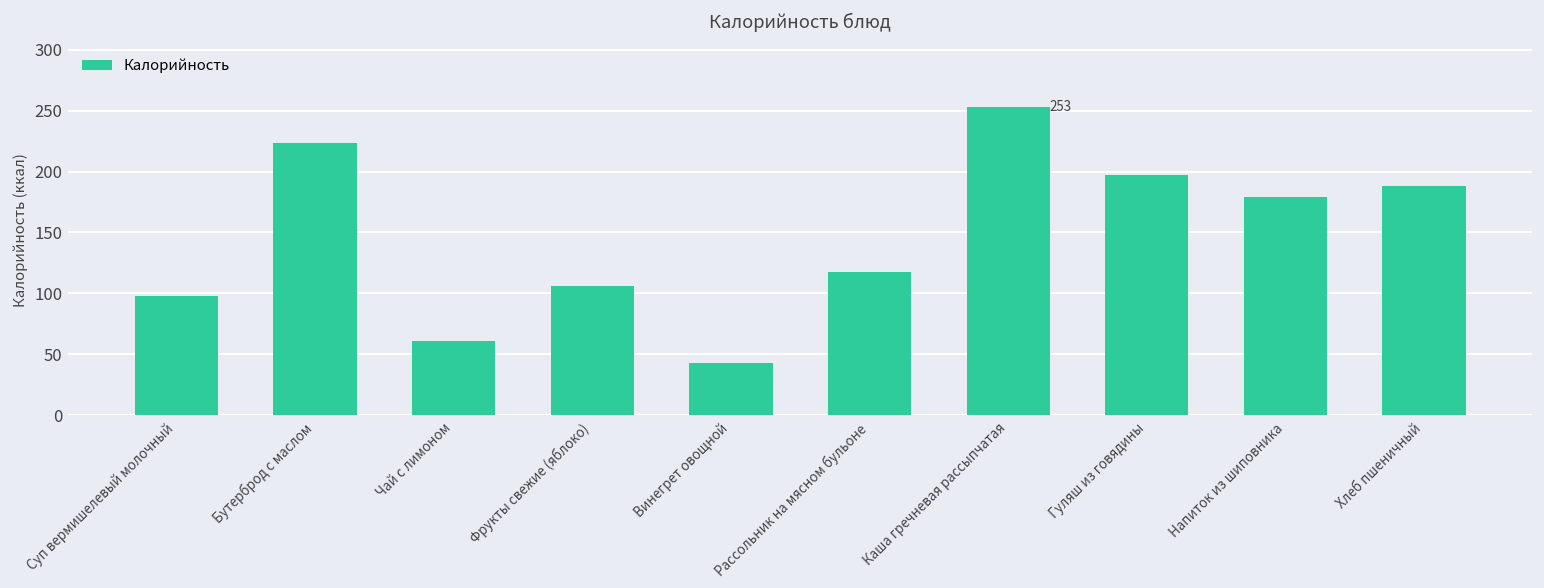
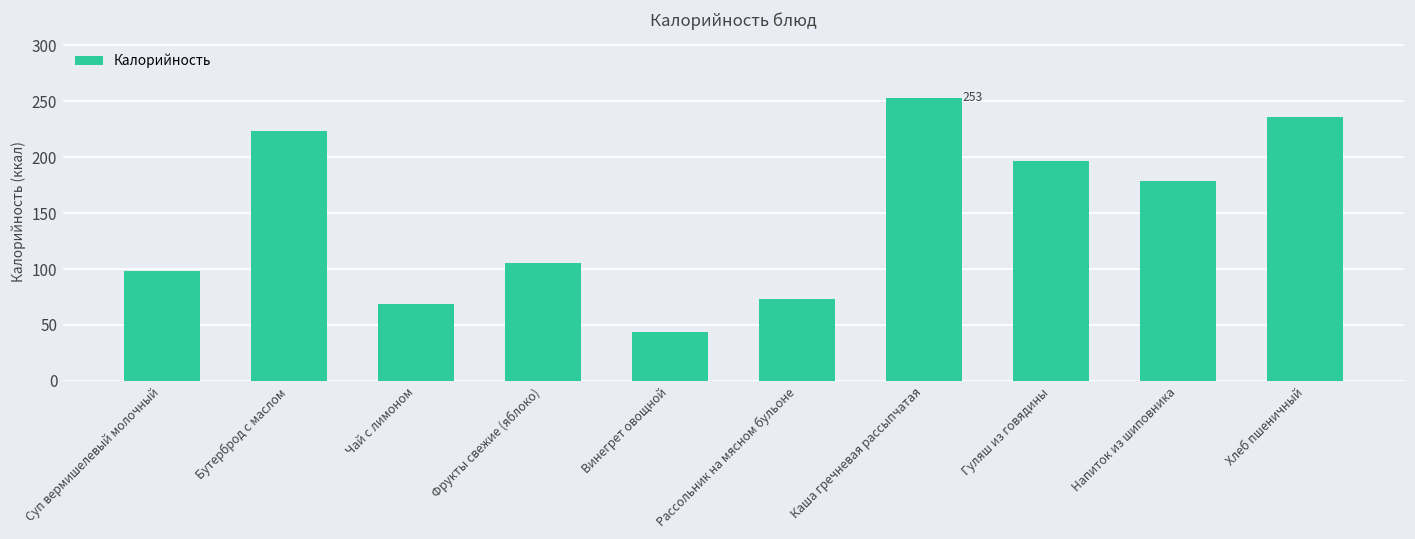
Чай с лимоном: 61 -> 69
Рассольник на мясном бульоне: 117 -> 74
Хлеб пшеничный: 188 -> 236
